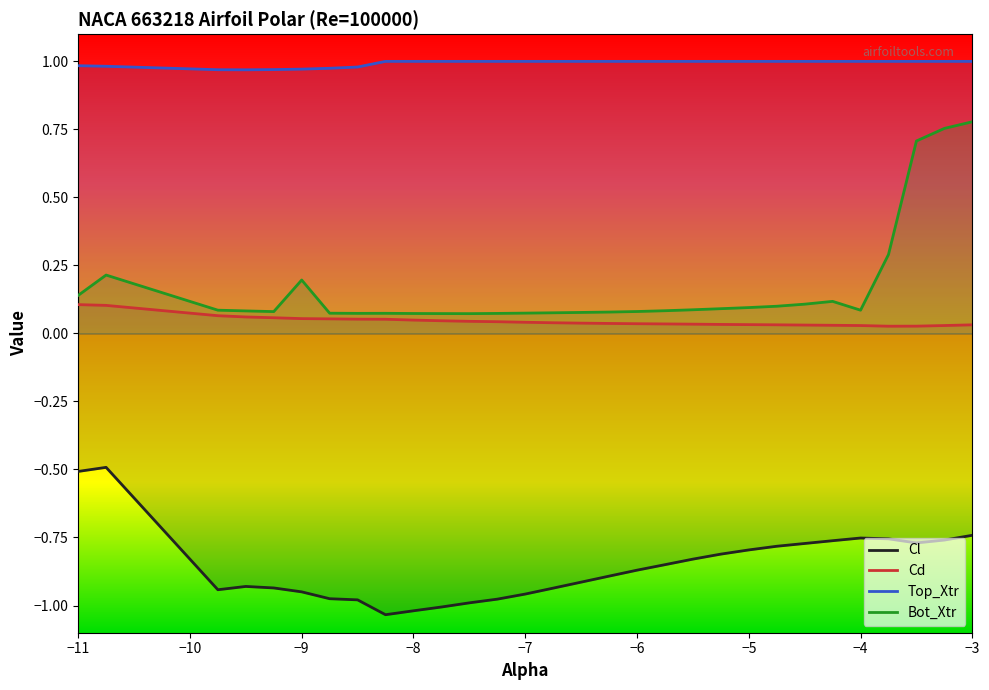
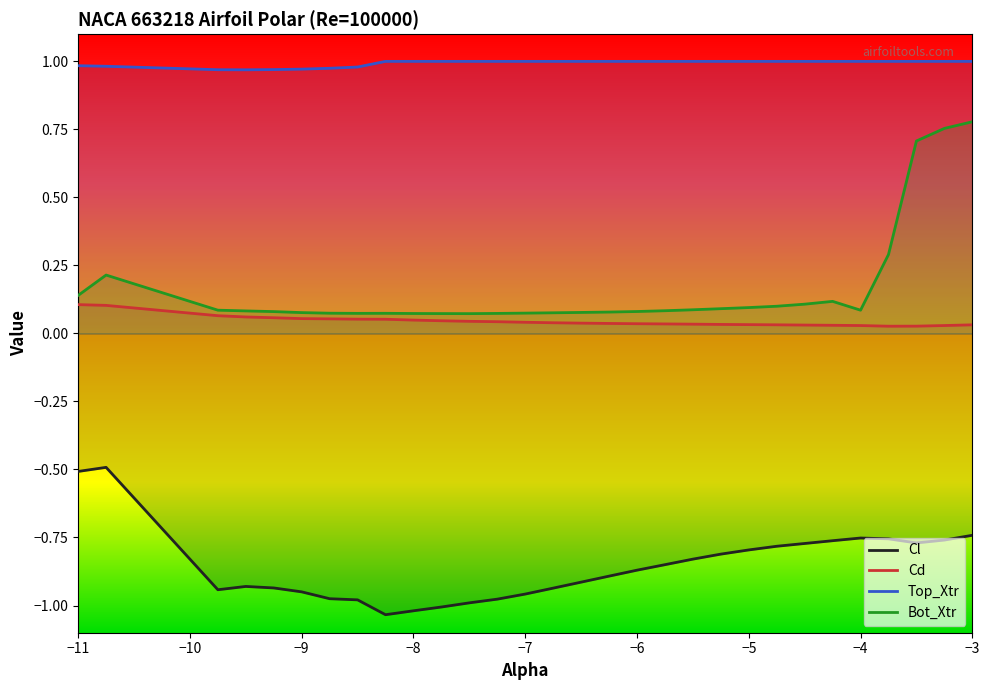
Bot_Xtr, −9: 0.20 -> 0.08
